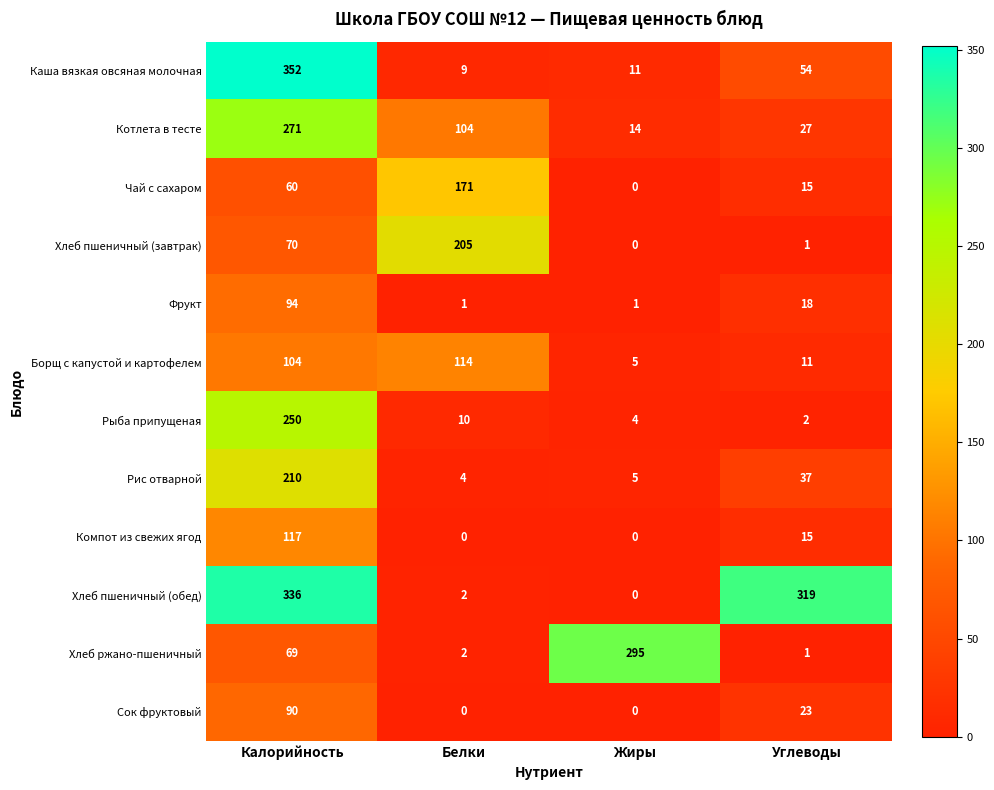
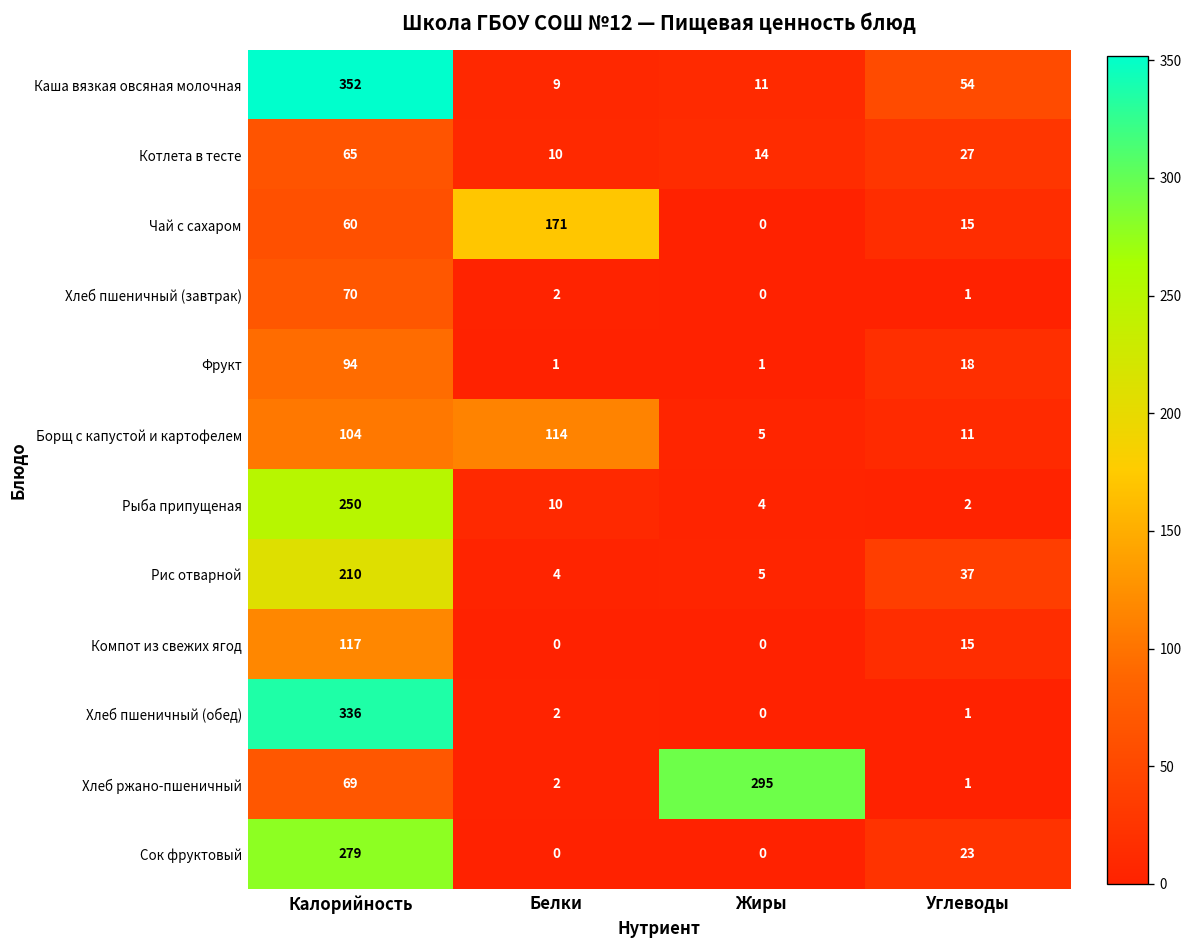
Котлета в тесте, Калорийность: 271 -> 65
Котлета в тесте, Белки: 104 -> 10
Хлеб пшеничный (завтрак), Белки: 205 -> 2
Хлеб пшеничный (обед), Углеводы: 319 -> 1
Сок фруктовый, Калорийность: 90 -> 279
